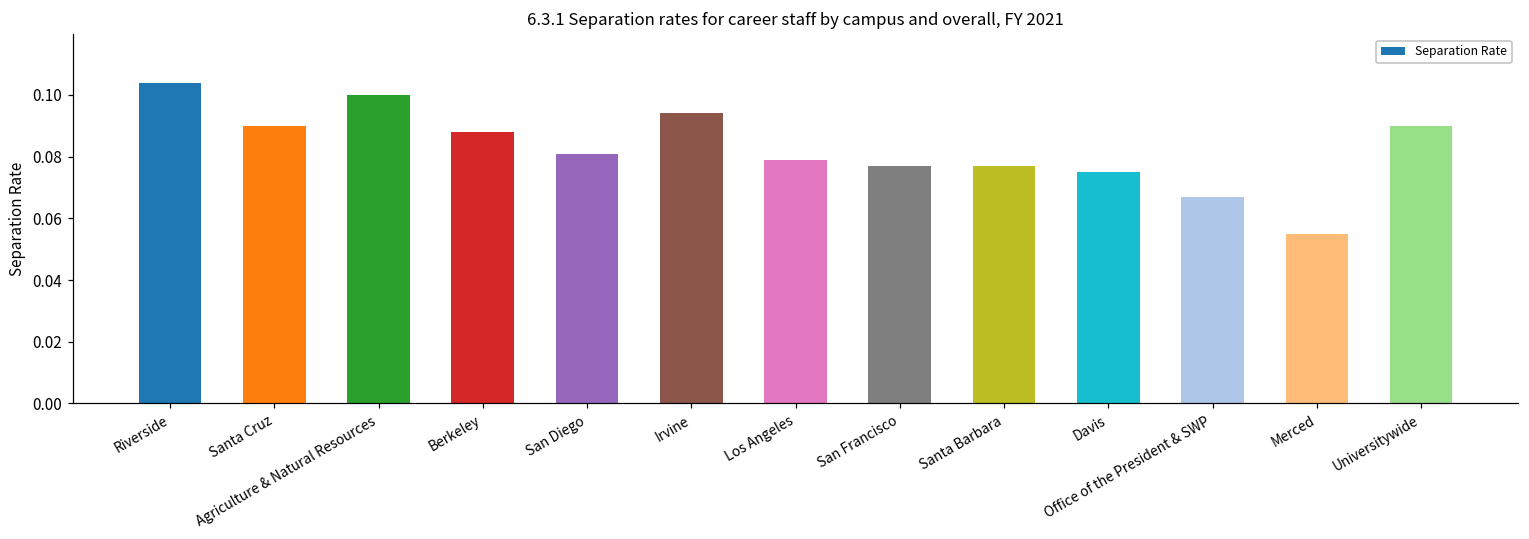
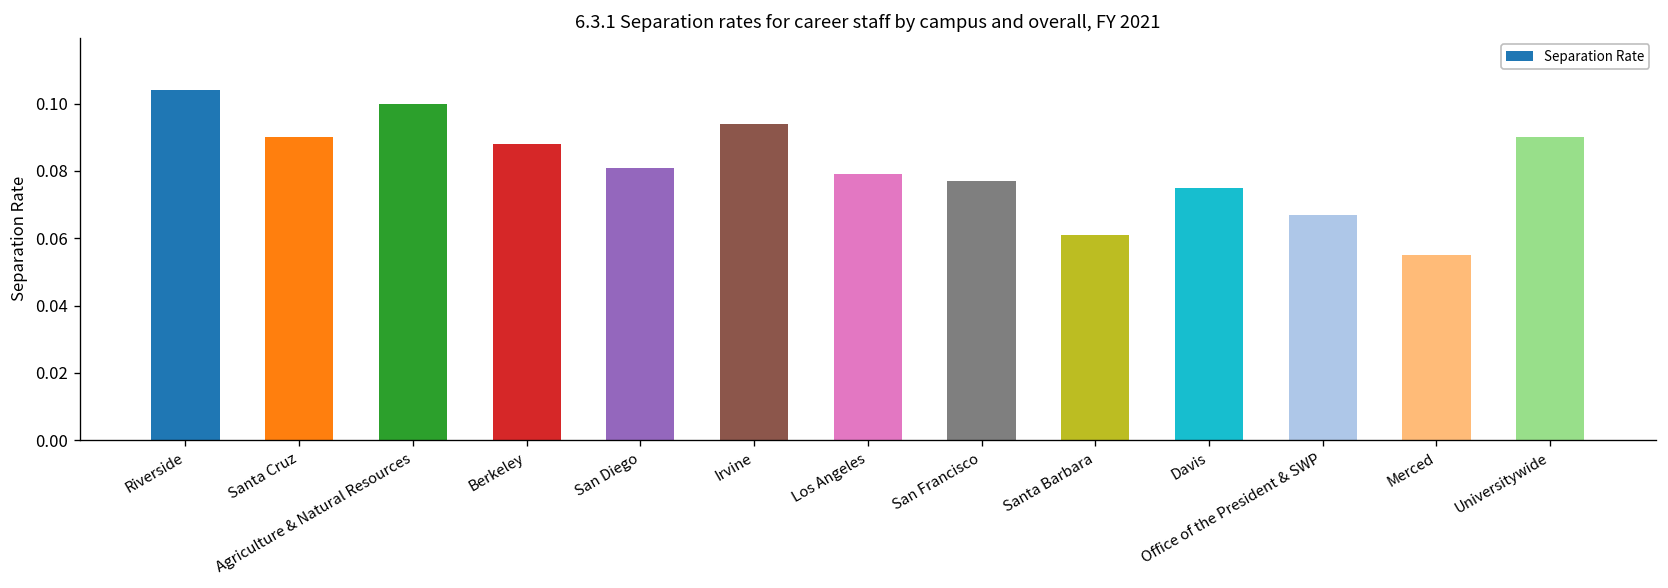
Santa Barbara: 0.077 -> 0.061
